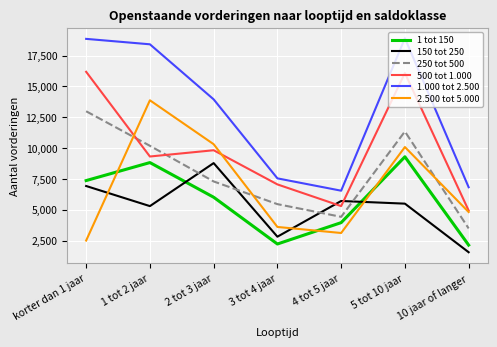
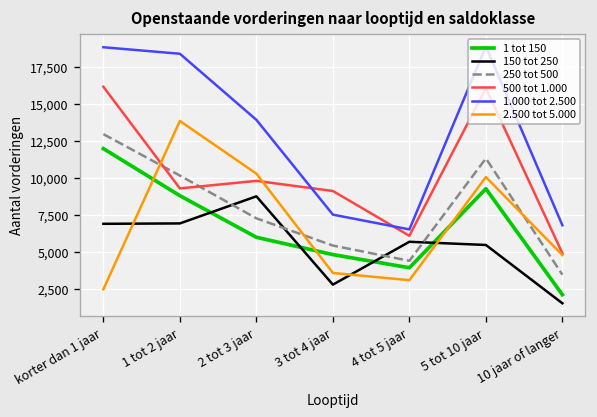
1 tot 150, korter dan 1 jaar: 7,400 -> 12,000
150 tot 250, 1 tot 2 jaar: 5,300 -> 6,900
1 tot 150, 3 tot 4 jaar: 2,200 -> 4,800
500 tot 1.000, 3 tot 4 jaar: 7,100 -> 9,100
500 tot 1.000, 4 tot 5 jaar: 5,300 -> 6,100
